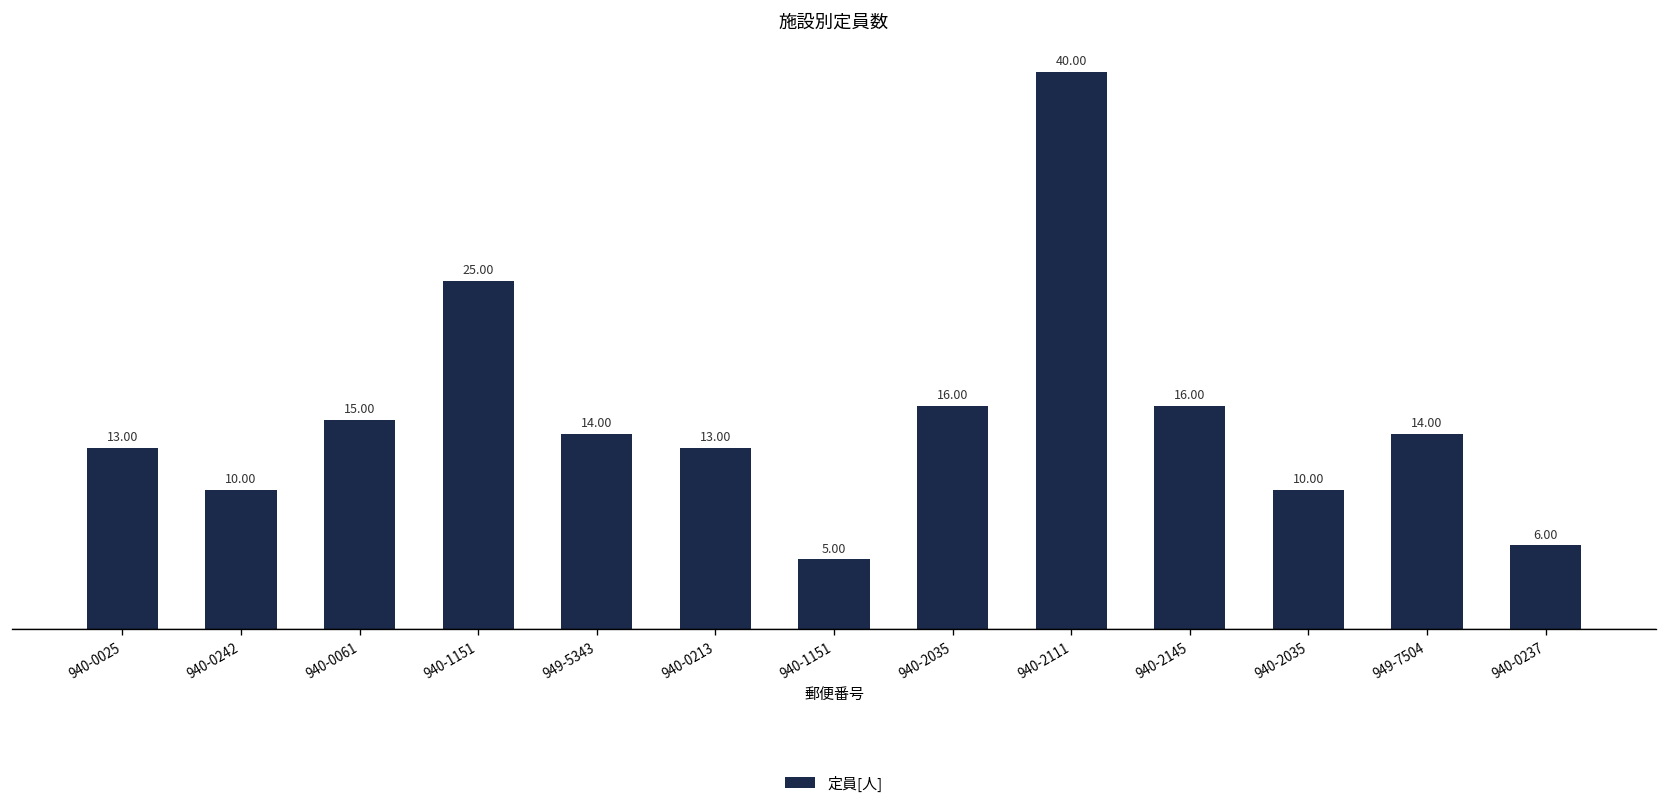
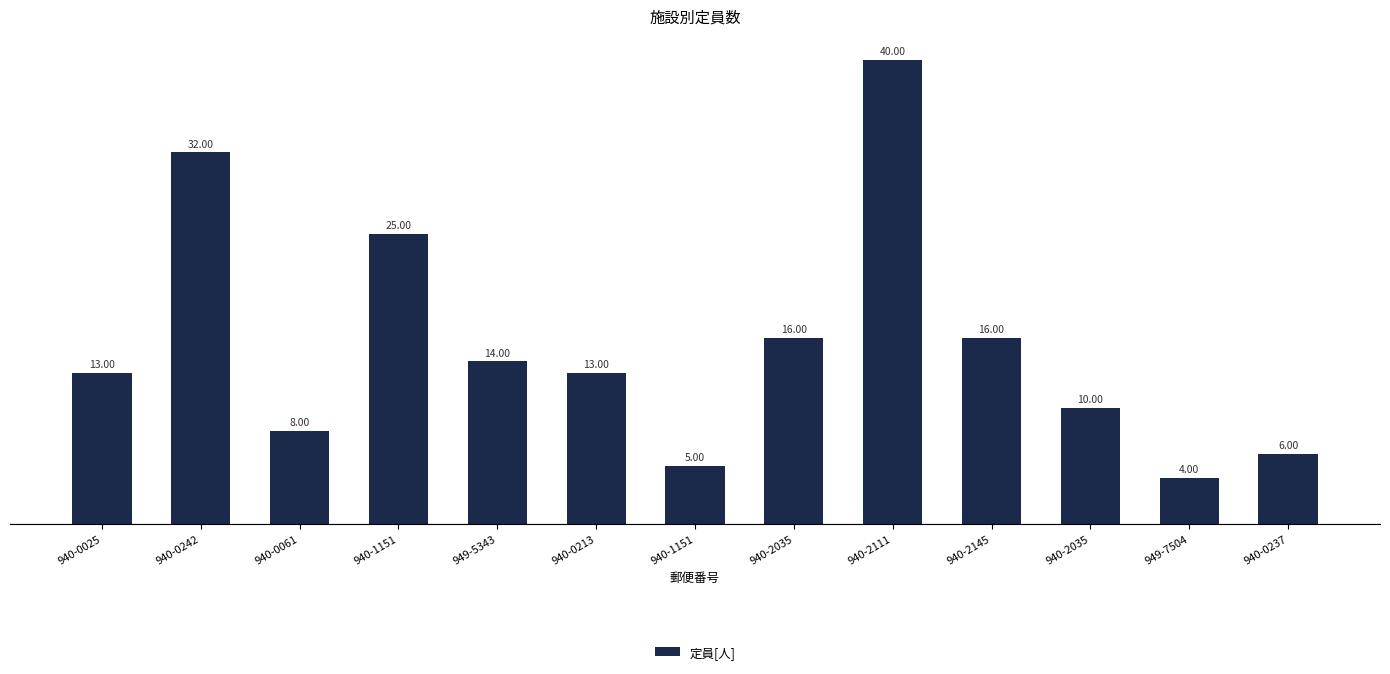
940-0242: 10.00 -> 32.00
940-0061: 15.00 -> 8.00
949-7504: 14.00 -> 4.00
